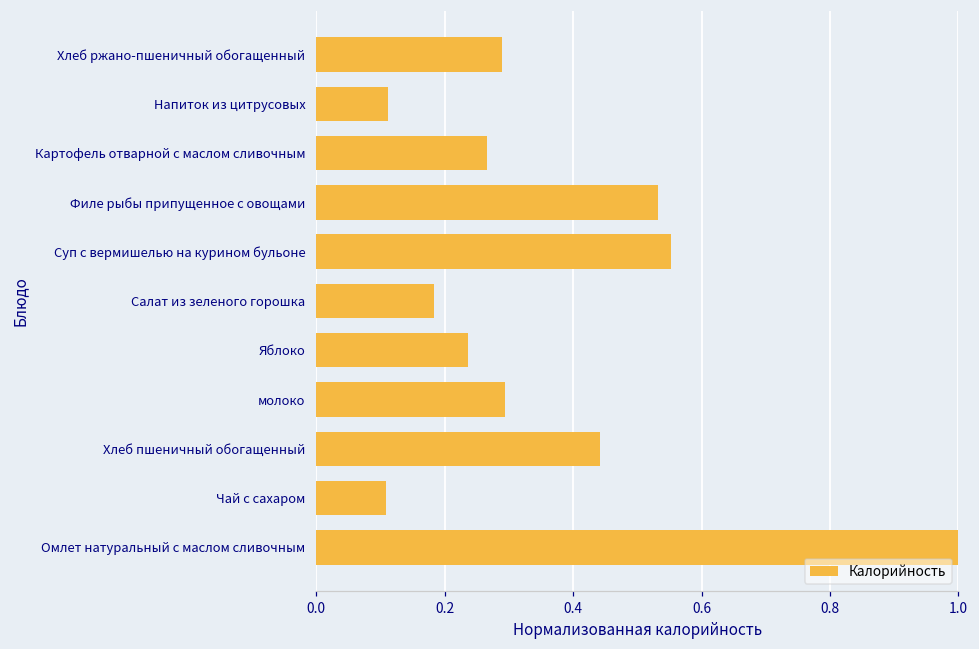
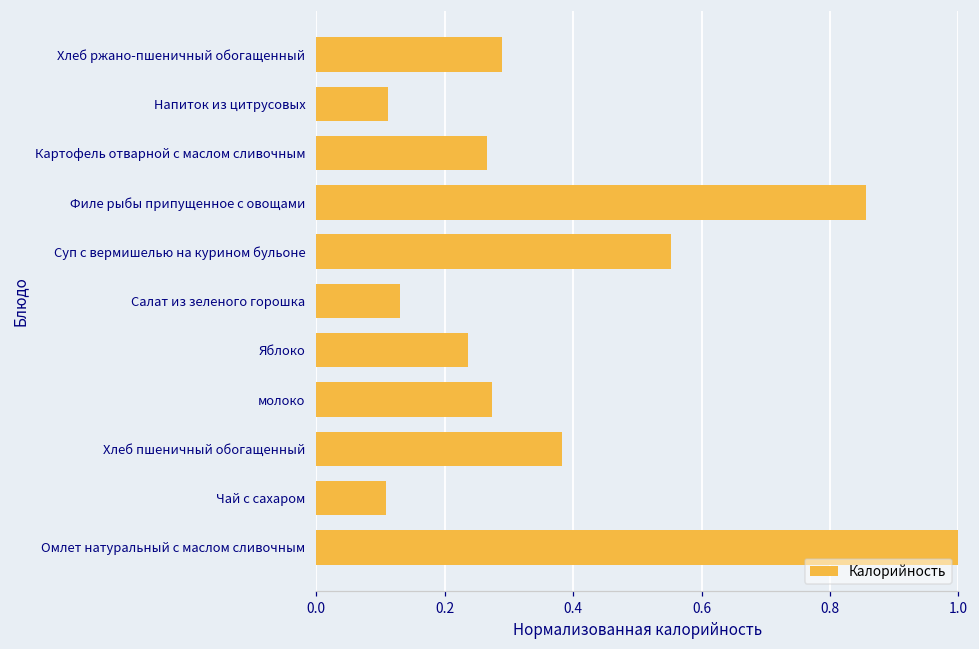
Филе рыбы припущенное с овощами: 0.53 -> 0.86
Салат из зеленого горошка: 0.18 -> 0.13
молоко: 0.29 -> 0.27
Хлеб пшеничный обогащенный: 0.44 -> 0.38
